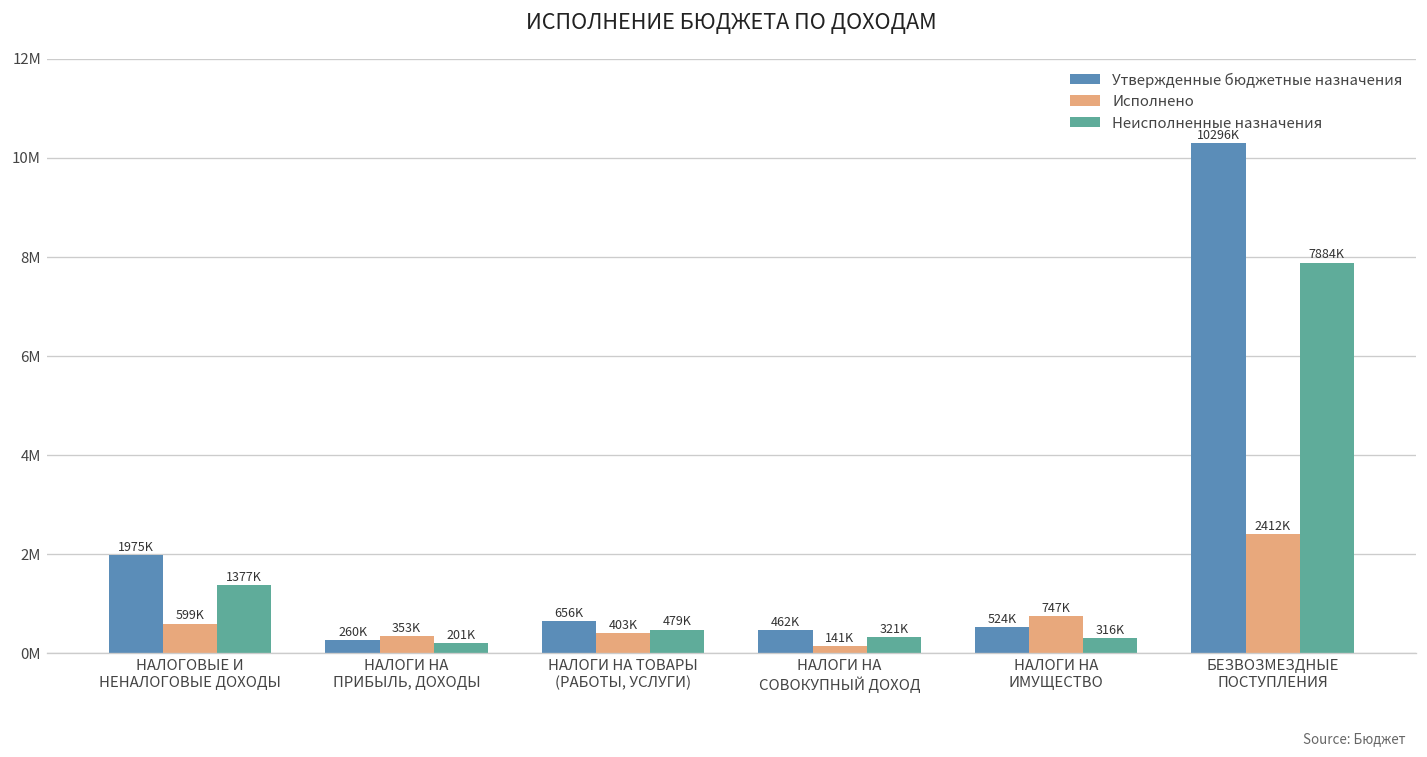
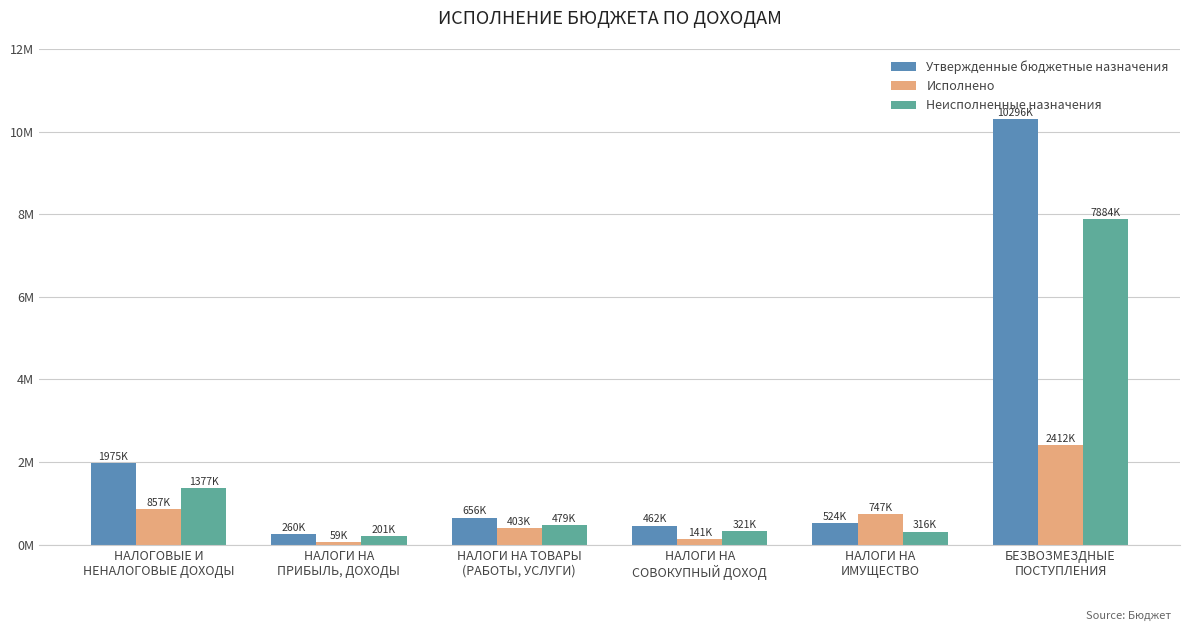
Исполнено, НАЛОГОВЫЕ И НЕНАЛОГОВЫЕ ДОХОДЫ: 599K -> 857K
Исполнено, НАЛОГИ НА ПРИБЫЛЬ, ДОХОДЫ: 353K -> 59K
